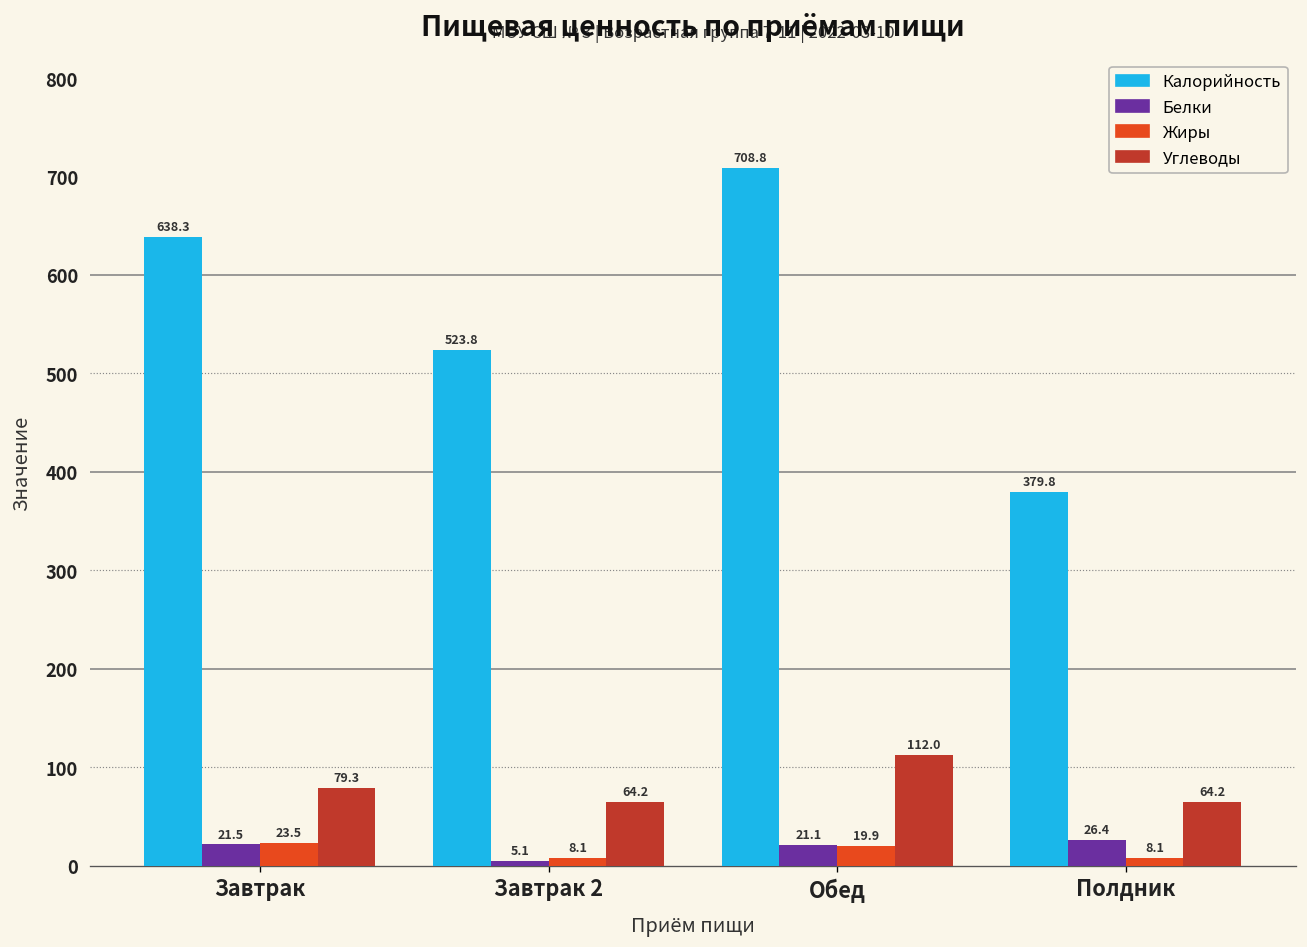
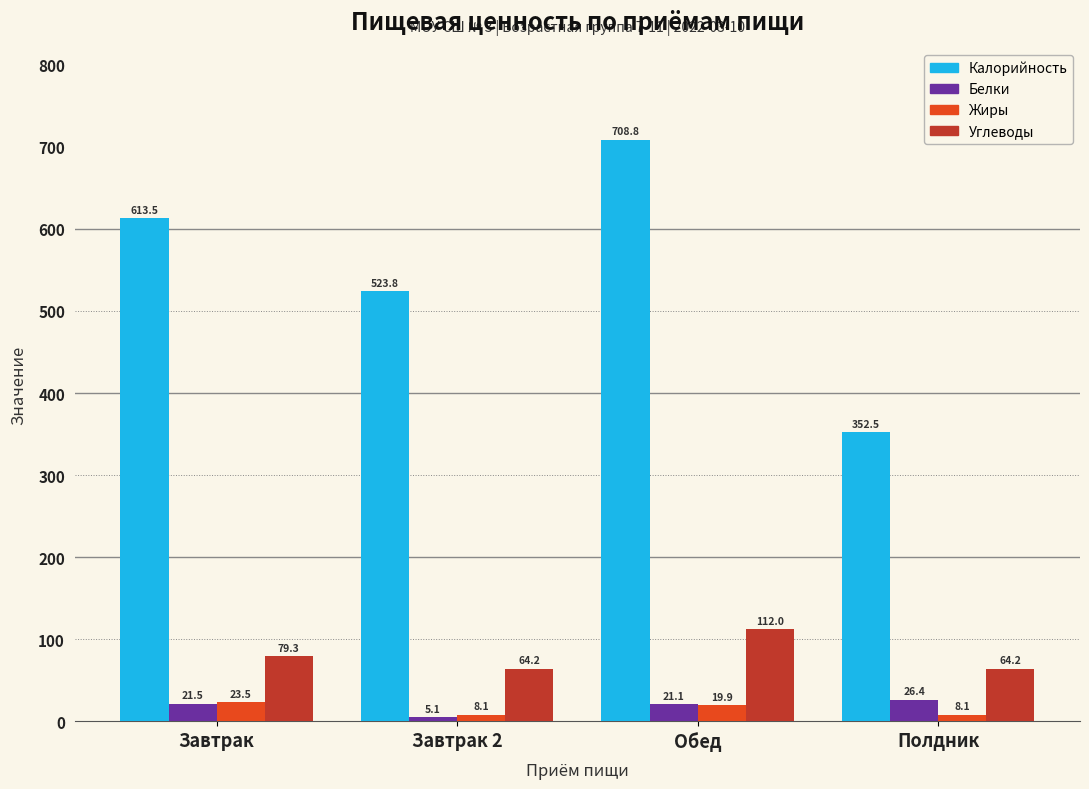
Калорийность, Завтрак: 638.3 -> 613.5
Калорийность, Полдник: 379.8 -> 352.5
